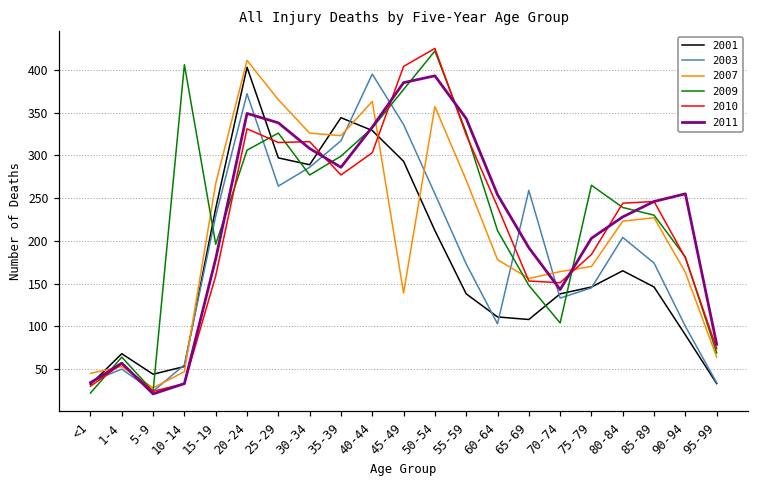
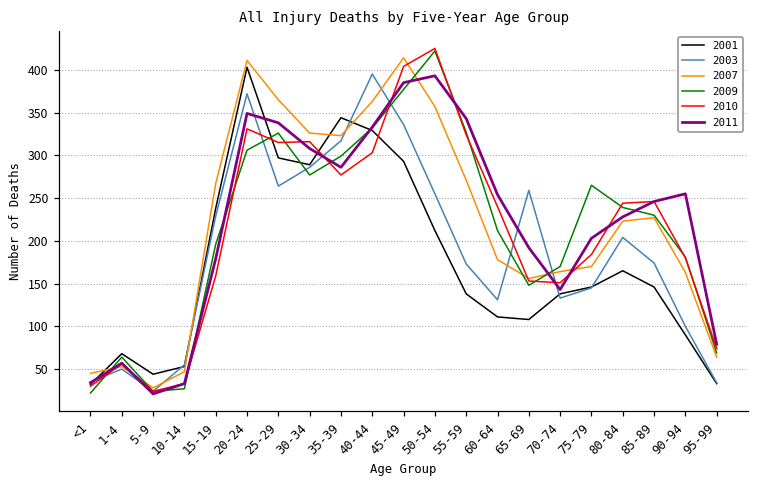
2009, 10-14: 410 -> 30
2007, 45-49: 140 -> 410
2003, 60-64: 100 -> 130
2009, 70-74: 100 -> 170
